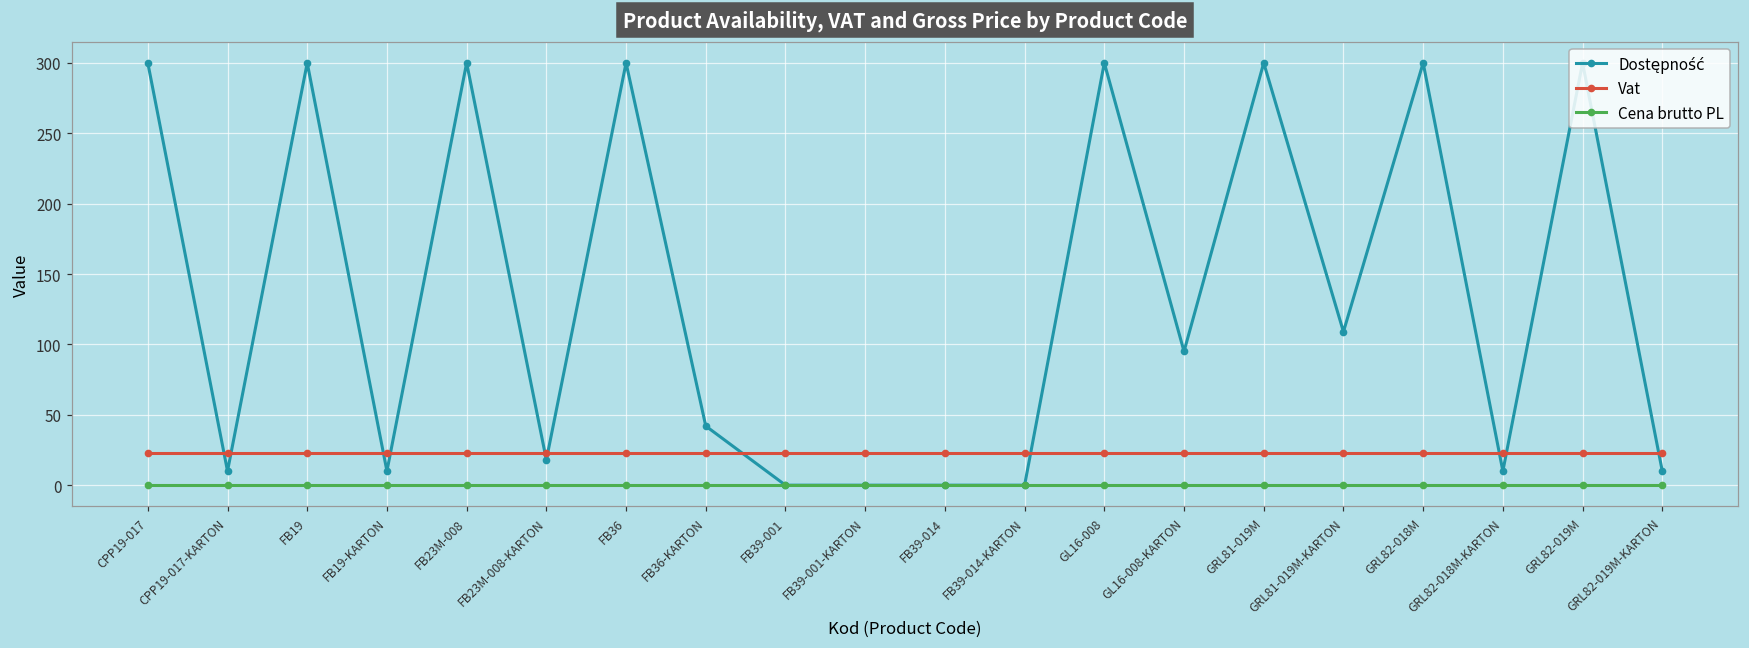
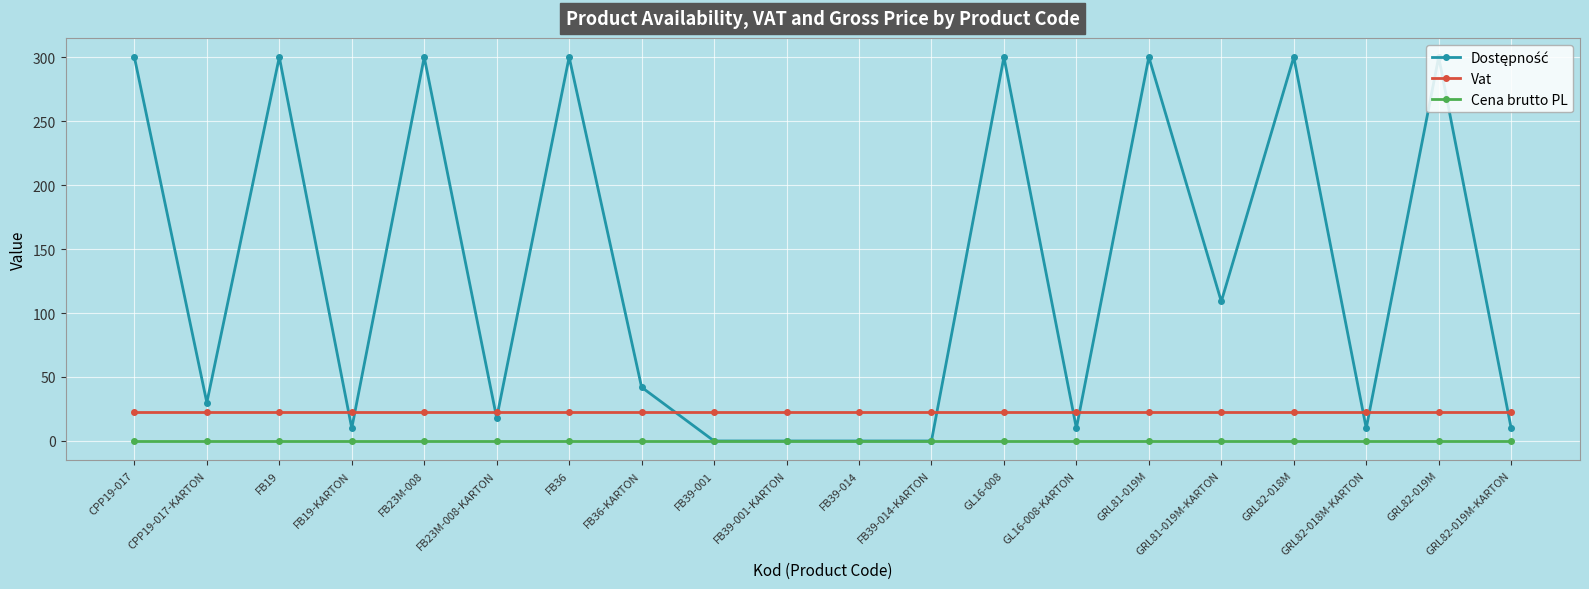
Dostępność, CPP19-017-KARTON: 10 -> 30
Dostępność, GL16-008-KARTON: 95 -> 10
